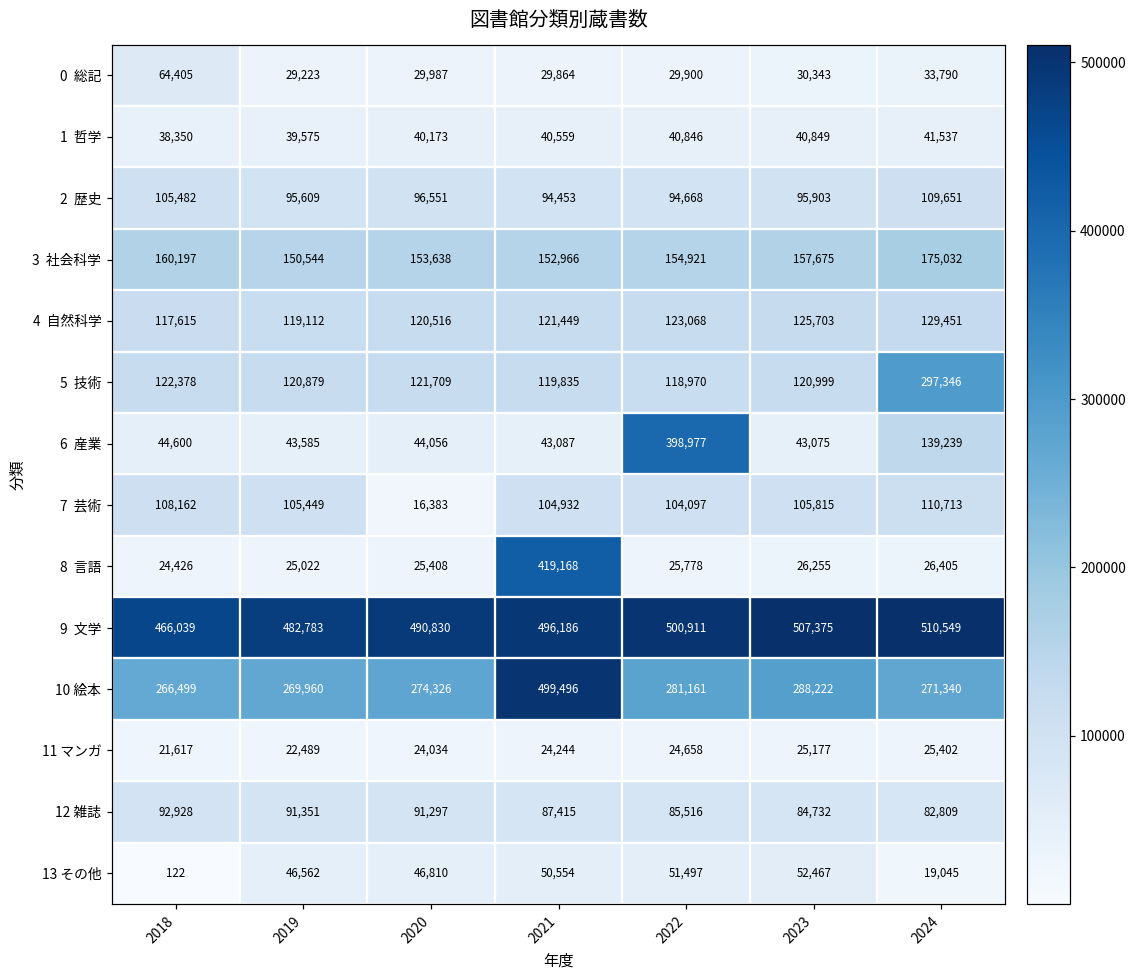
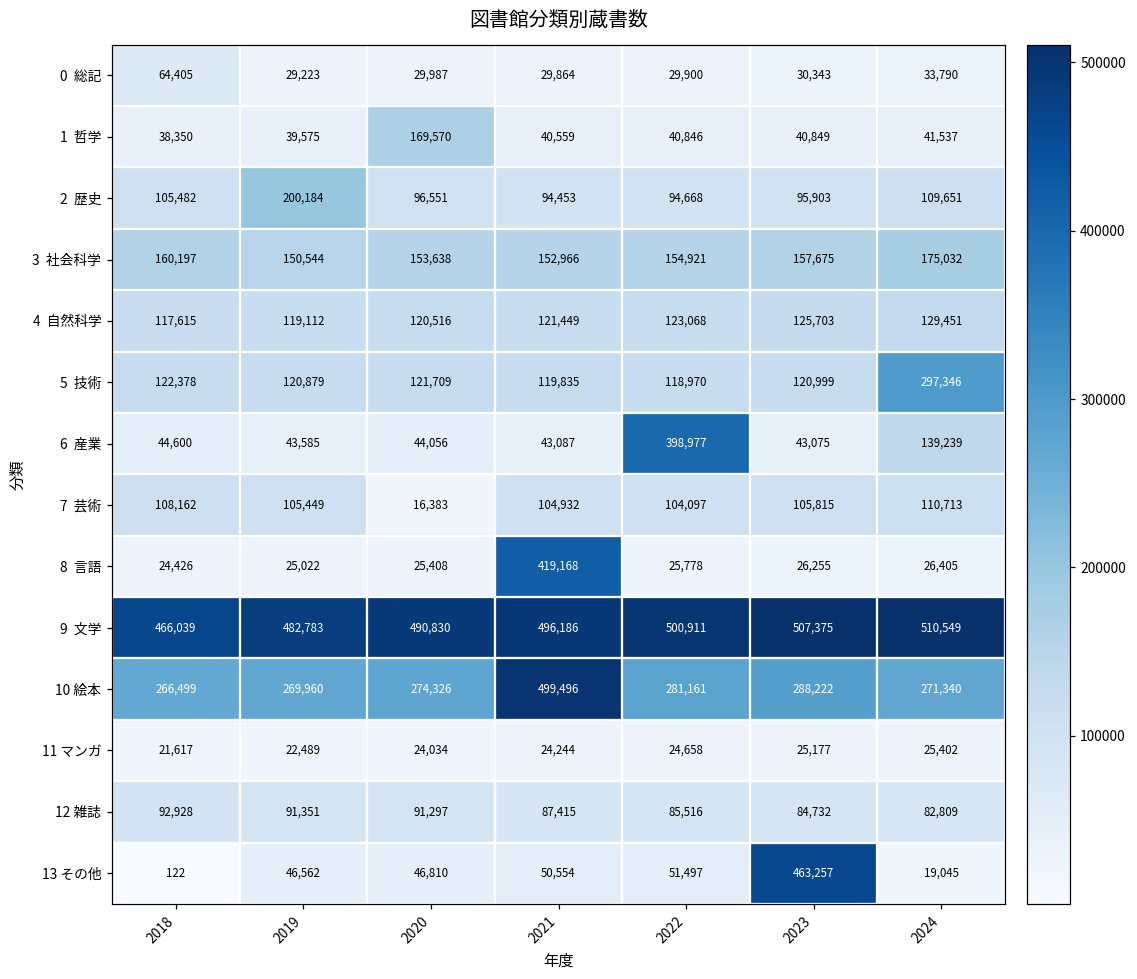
1 哲学, 2020: 40,173 -> 169,570
2 歴史, 2019: 95,609 -> 200,184
13 その他, 2023: 52,467 -> 463,257
